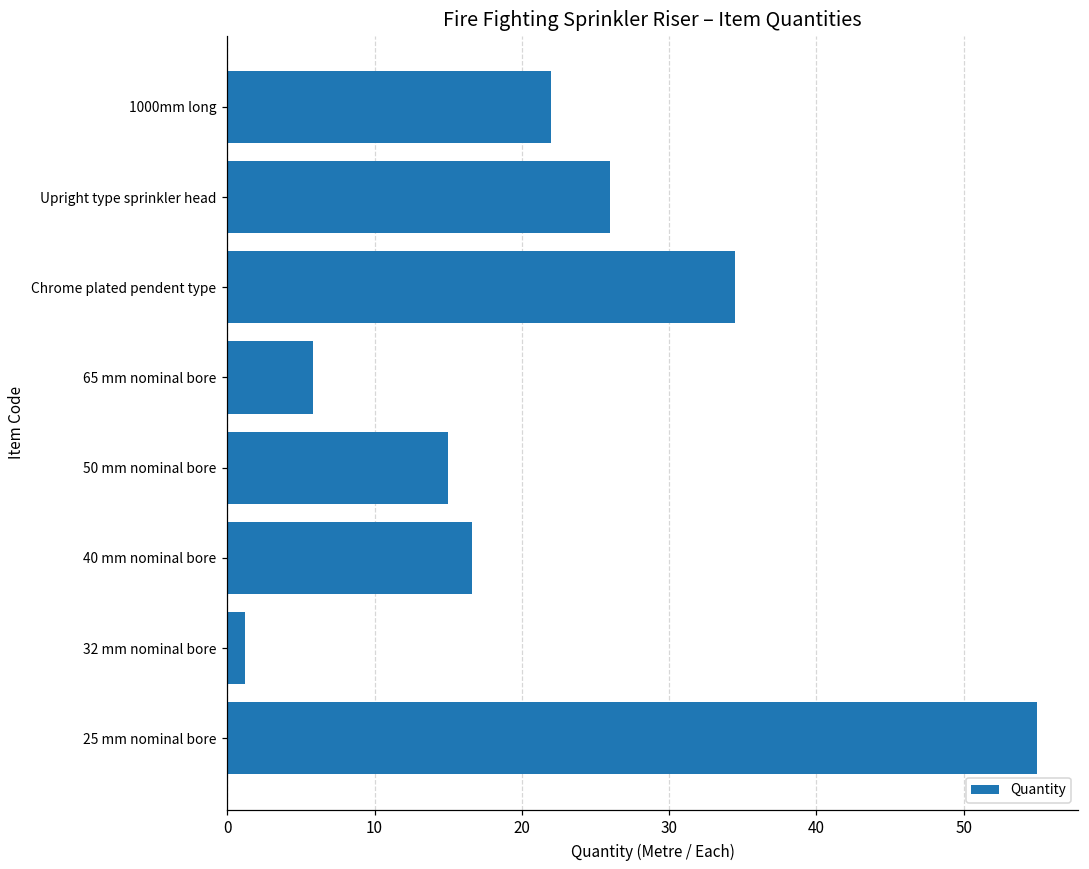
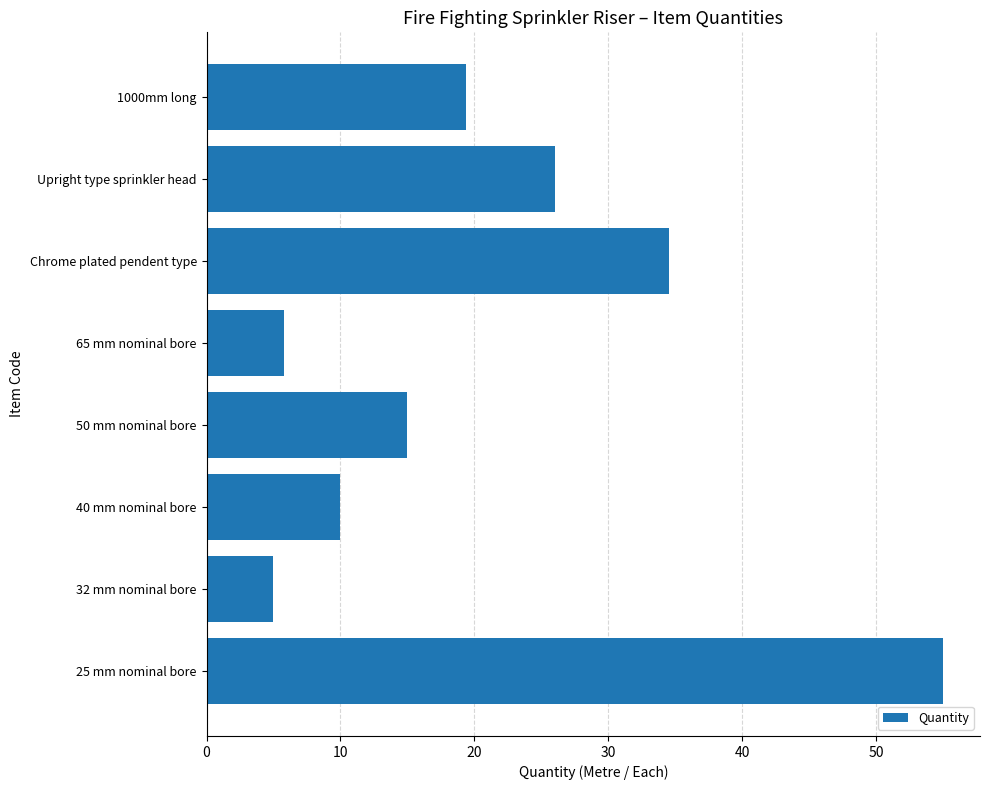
1000mm long: 22.0 -> 19.4
40 mm nominal bore: 16.6 -> 10.0
32 mm nominal bore: 1.2 -> 5.0
